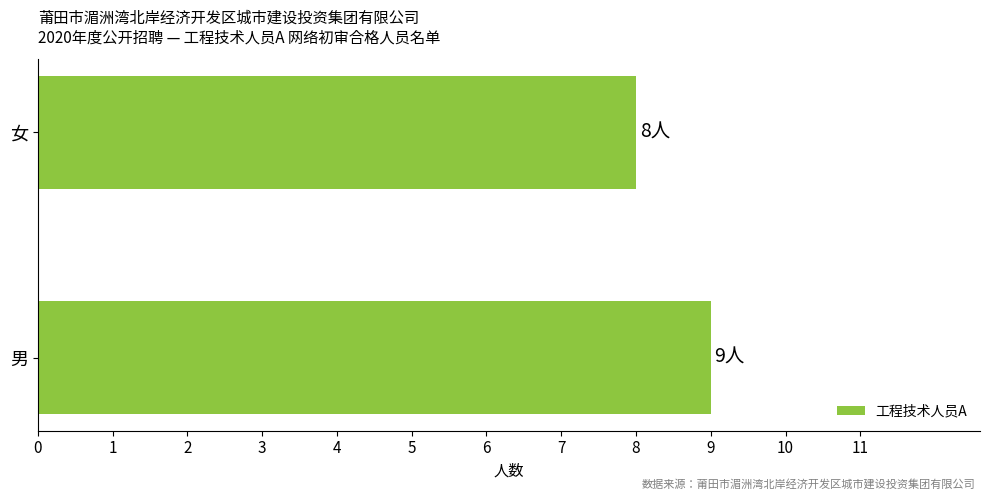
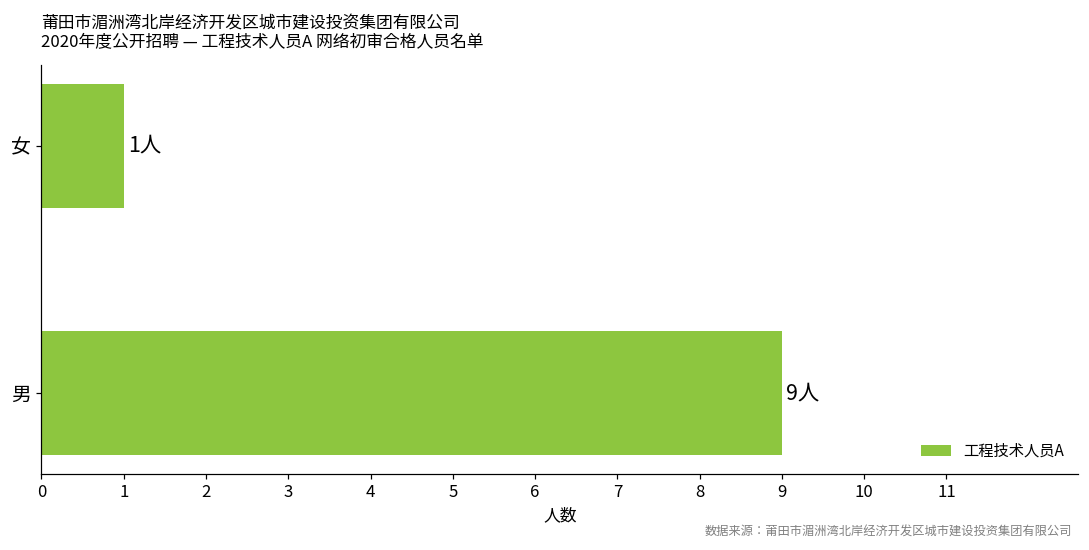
女: 8人 -> 1人
